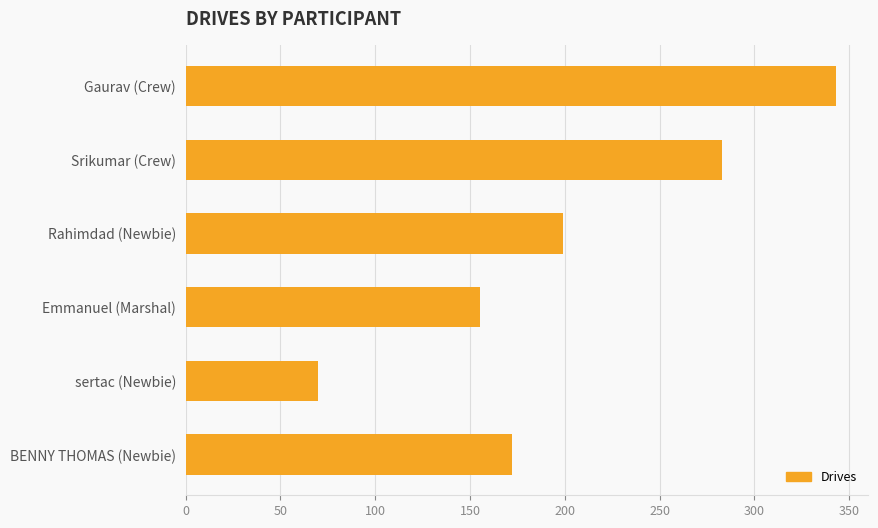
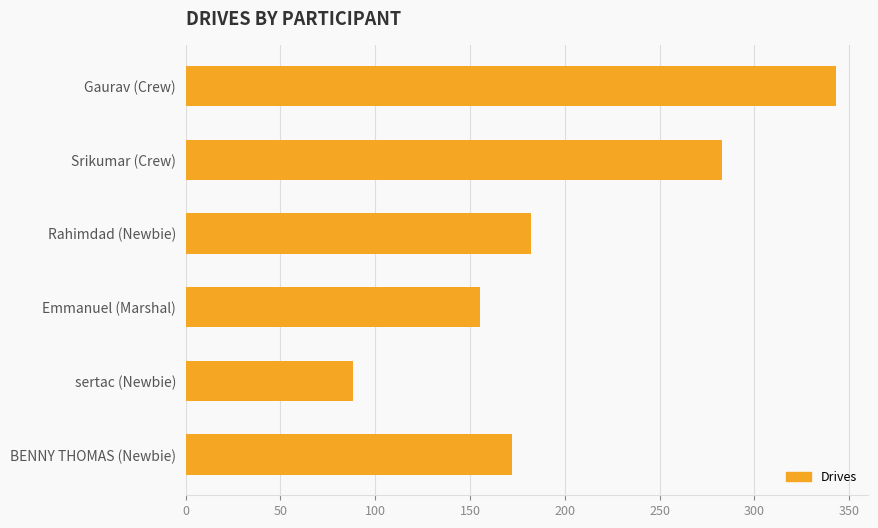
Rahimdad (Newbie): 199 -> 182
sertac (Newbie): 70 -> 88
